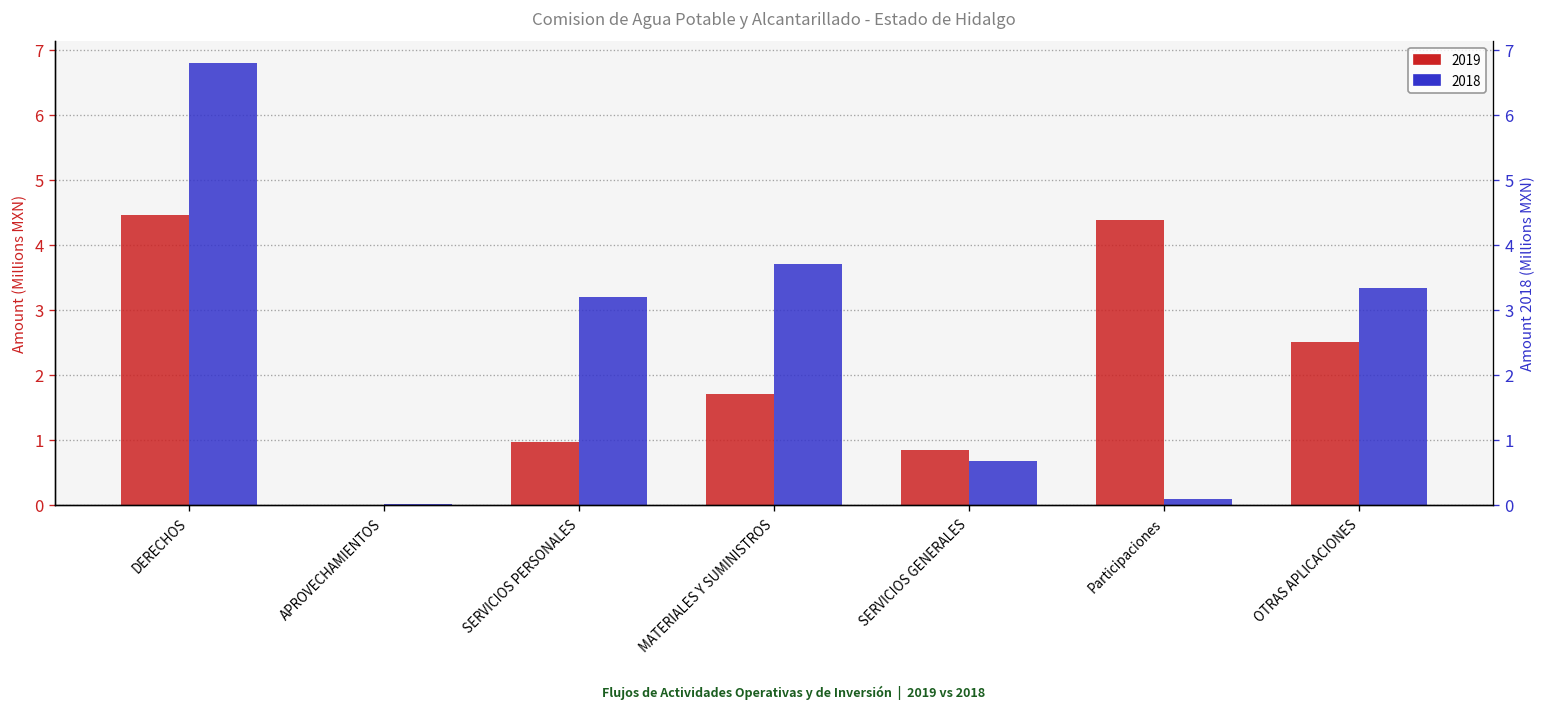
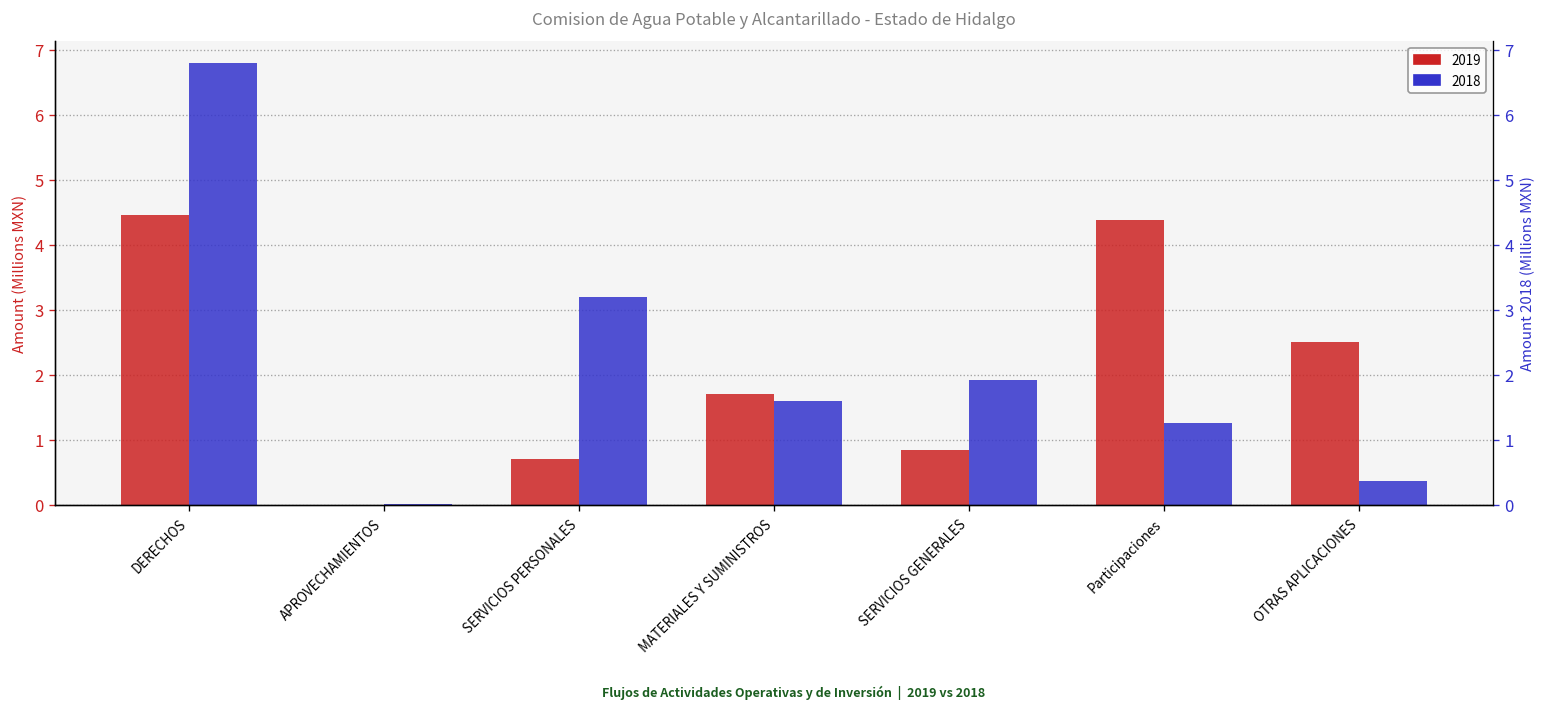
2019, SERVICIOS PERSONALES: 1.0 -> 0.7
2018, MATERIALES Y SUMINISTROS: 3.7 -> 1.6
2018, SERVICIOS GENERALES: 0.7 -> 1.9
2018, Participaciones: 0.1 -> 1.3
2018, OTRAS APLICACIONES: 3.3 -> 0.4
